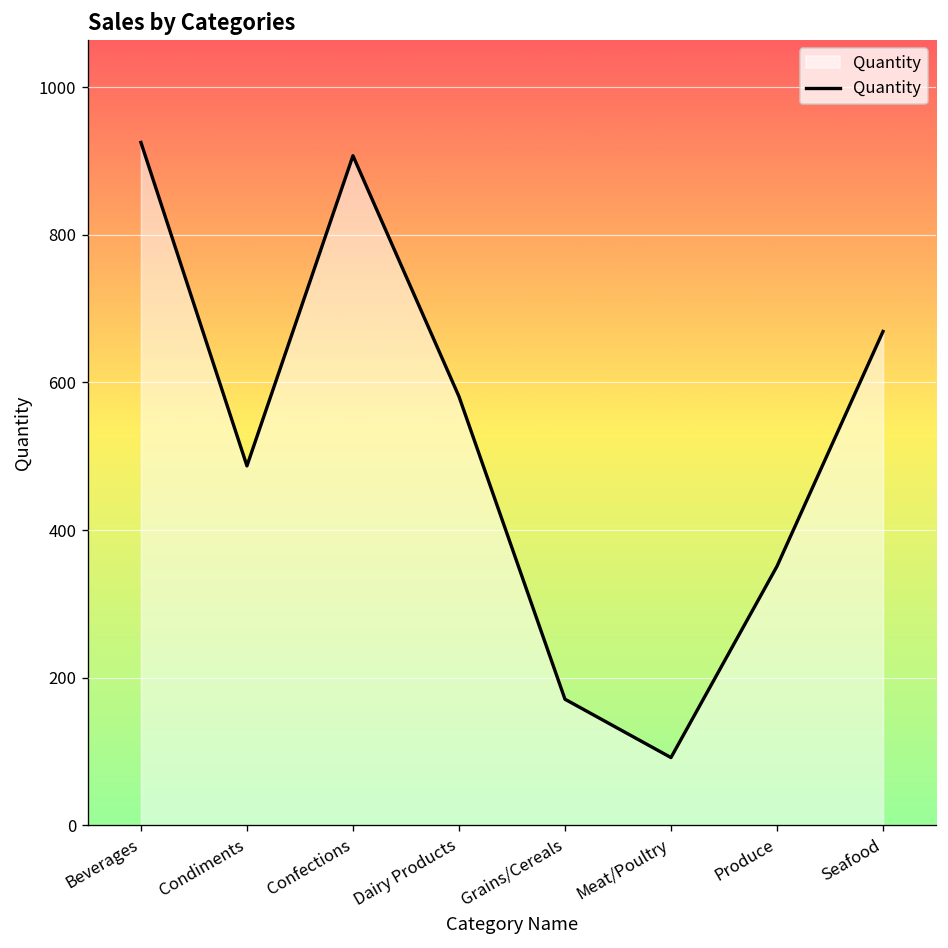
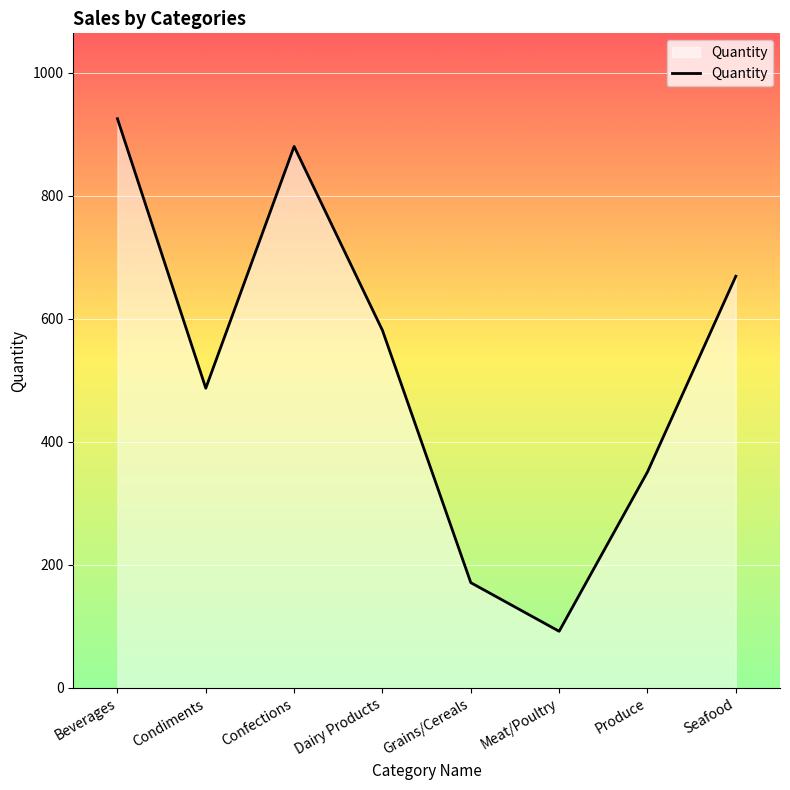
Confections: 910 -> 880
